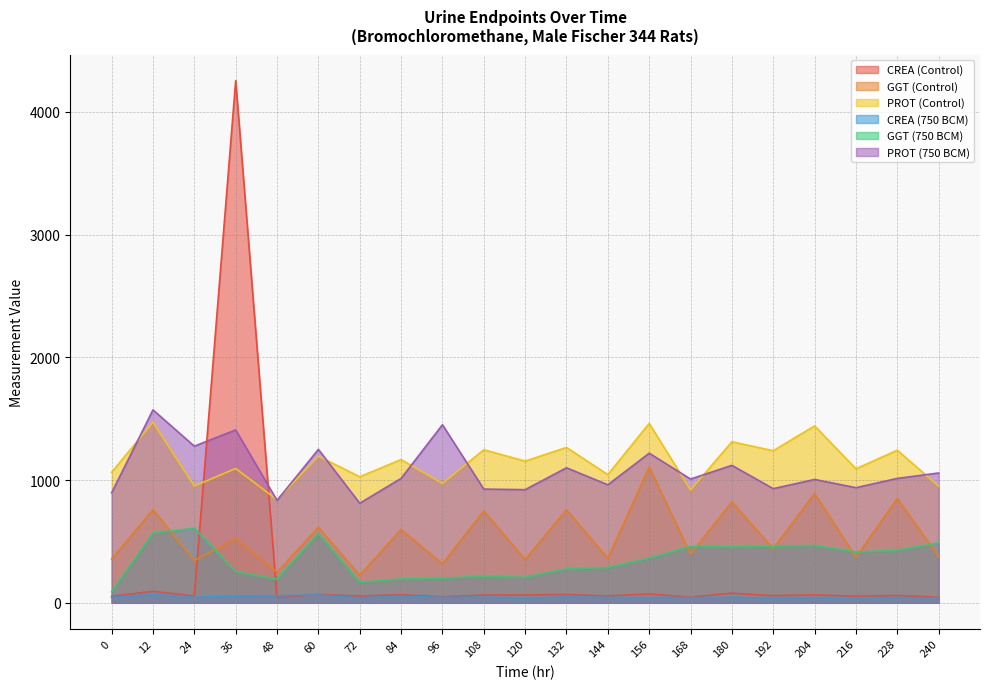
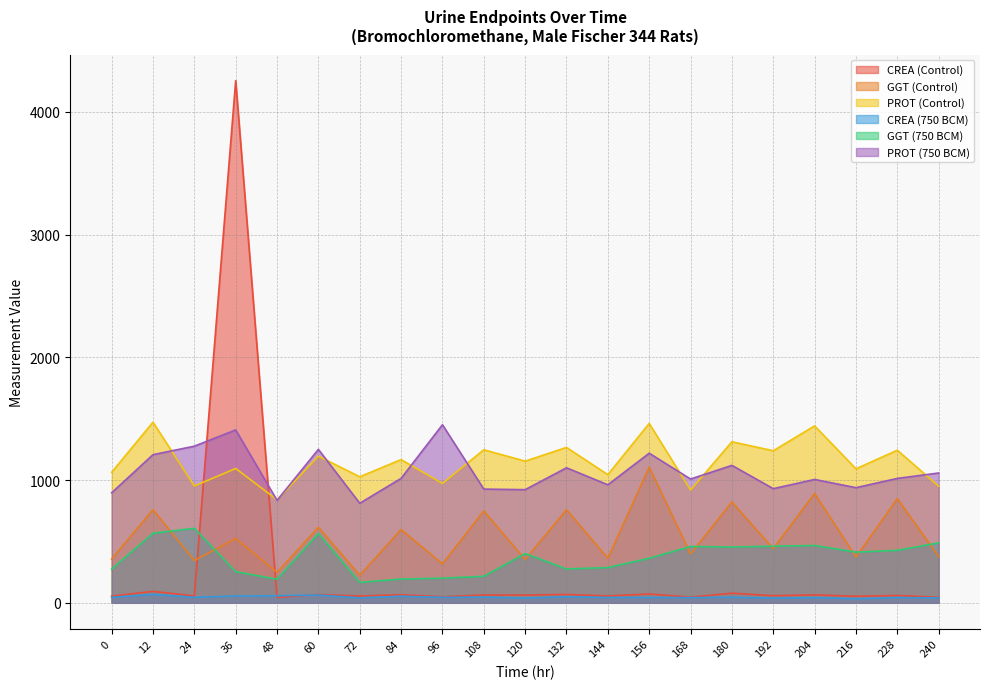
GGT (750 BCM), 0: 90 -> 270
PROT (750 BCM), 12: 1570 -> 1210
GGT (750 BCM), 120: 210 -> 400
